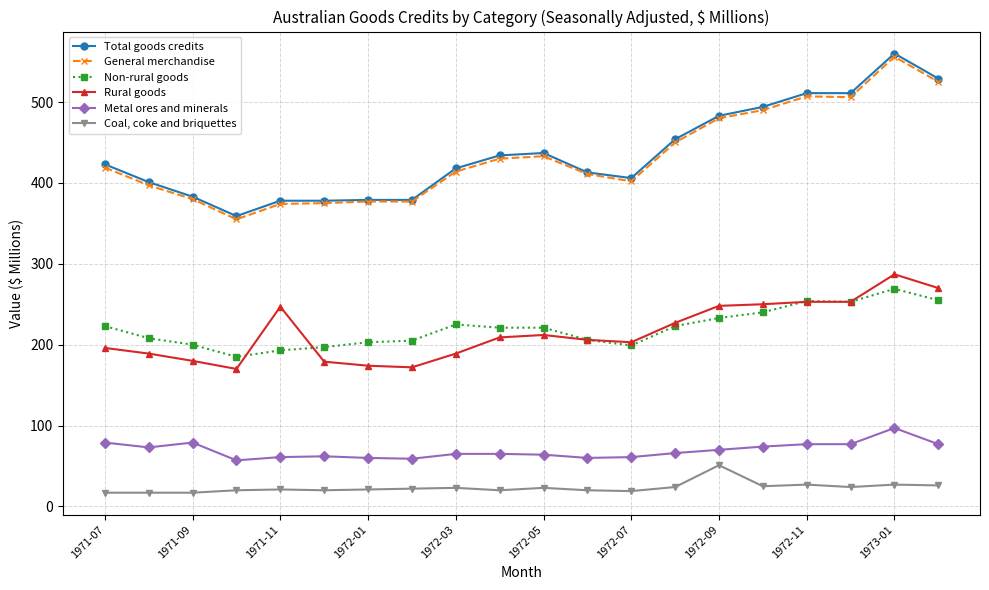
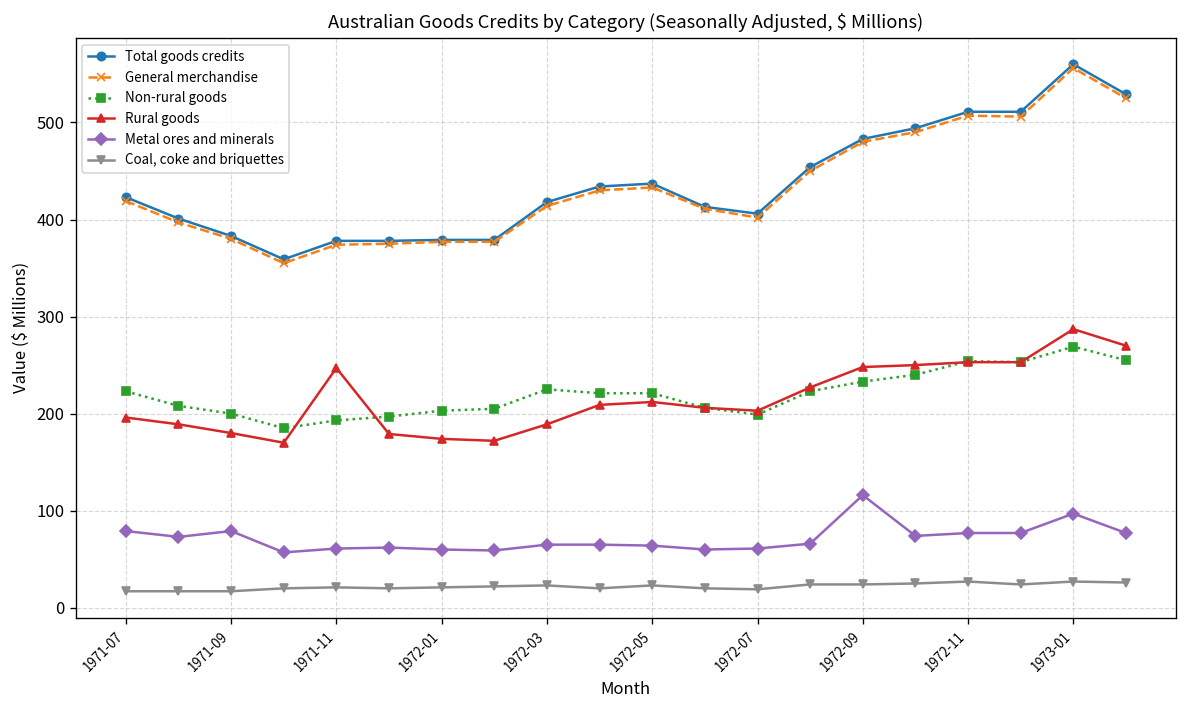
Metal ores and minerals, 1972-09: 70 -> 120
Coal, coke and briquettes, 1972-09: 50 -> 20
